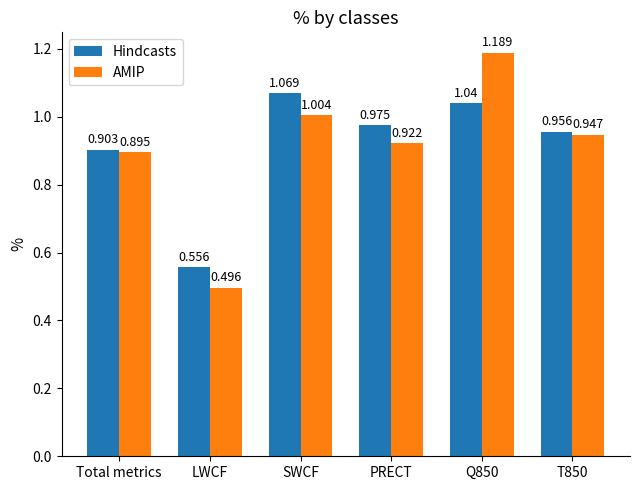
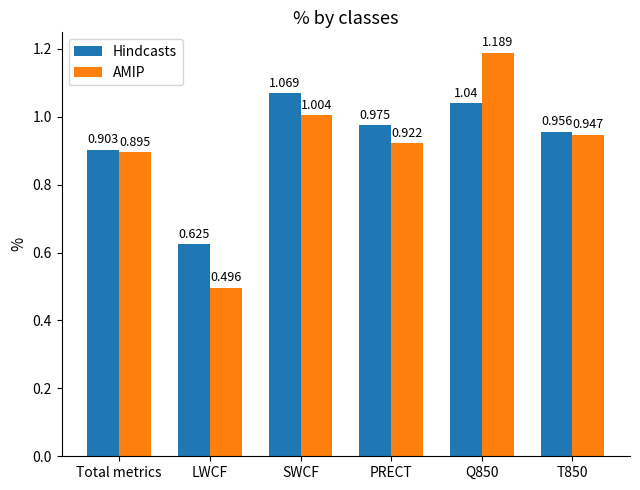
Hindcasts, LWCF: 0.556 -> 0.625
